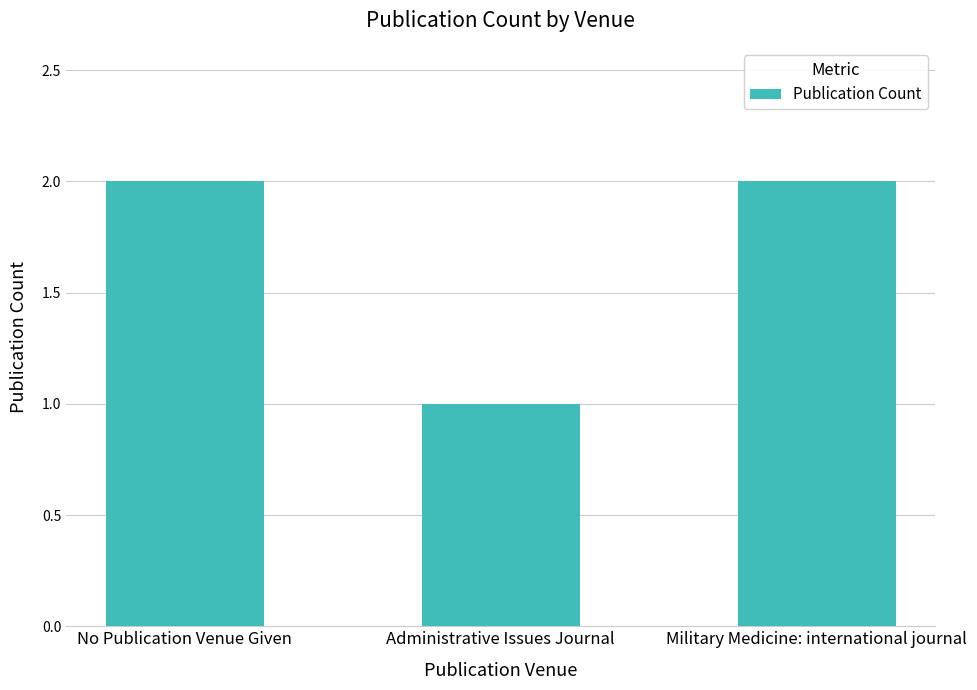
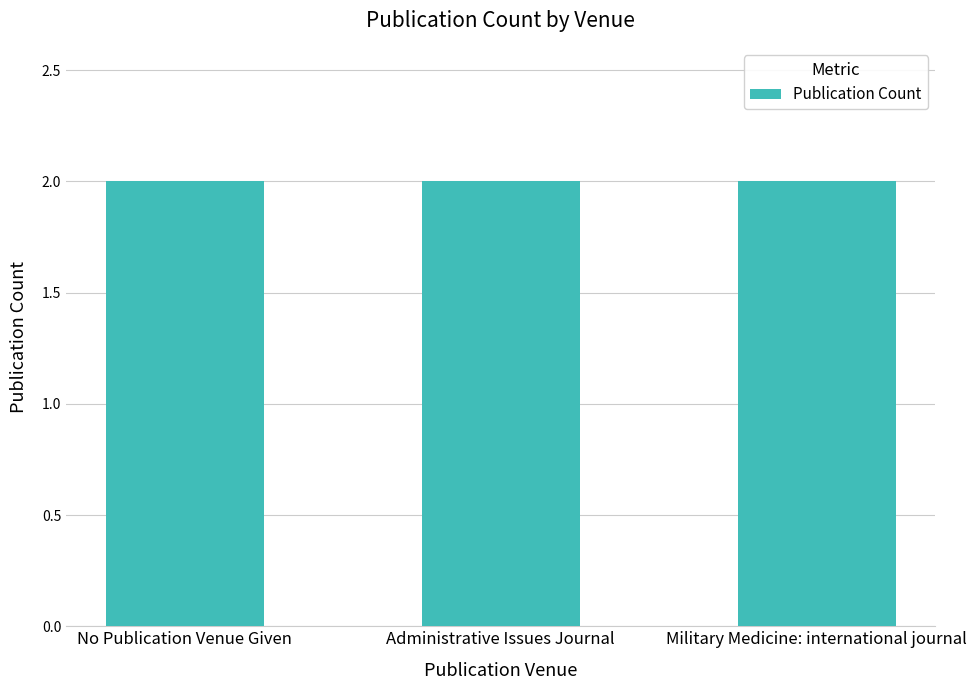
Administrative Issues Journal: 1 -> 2
